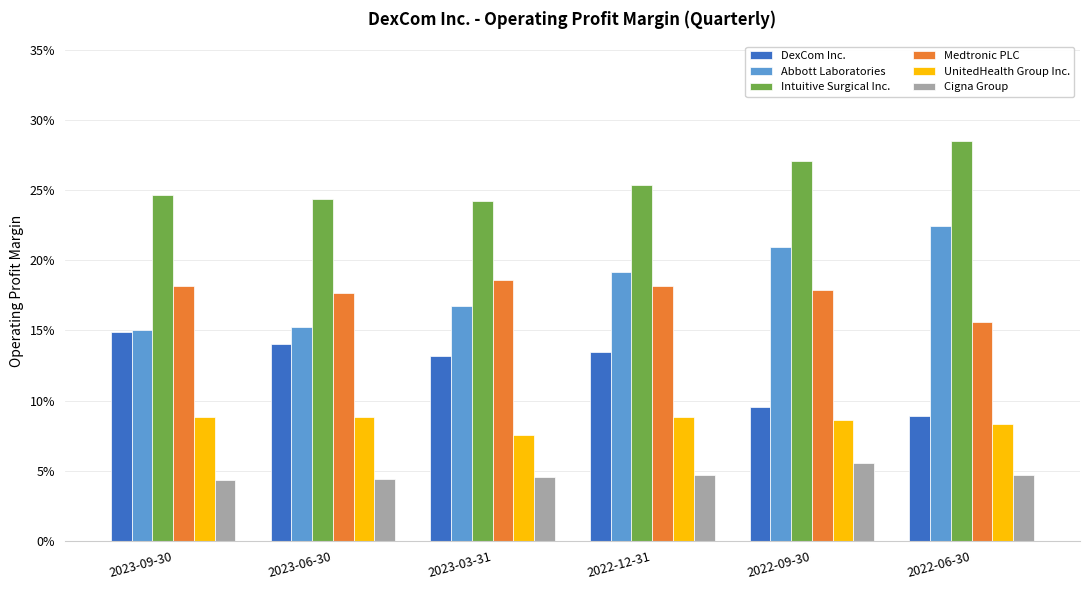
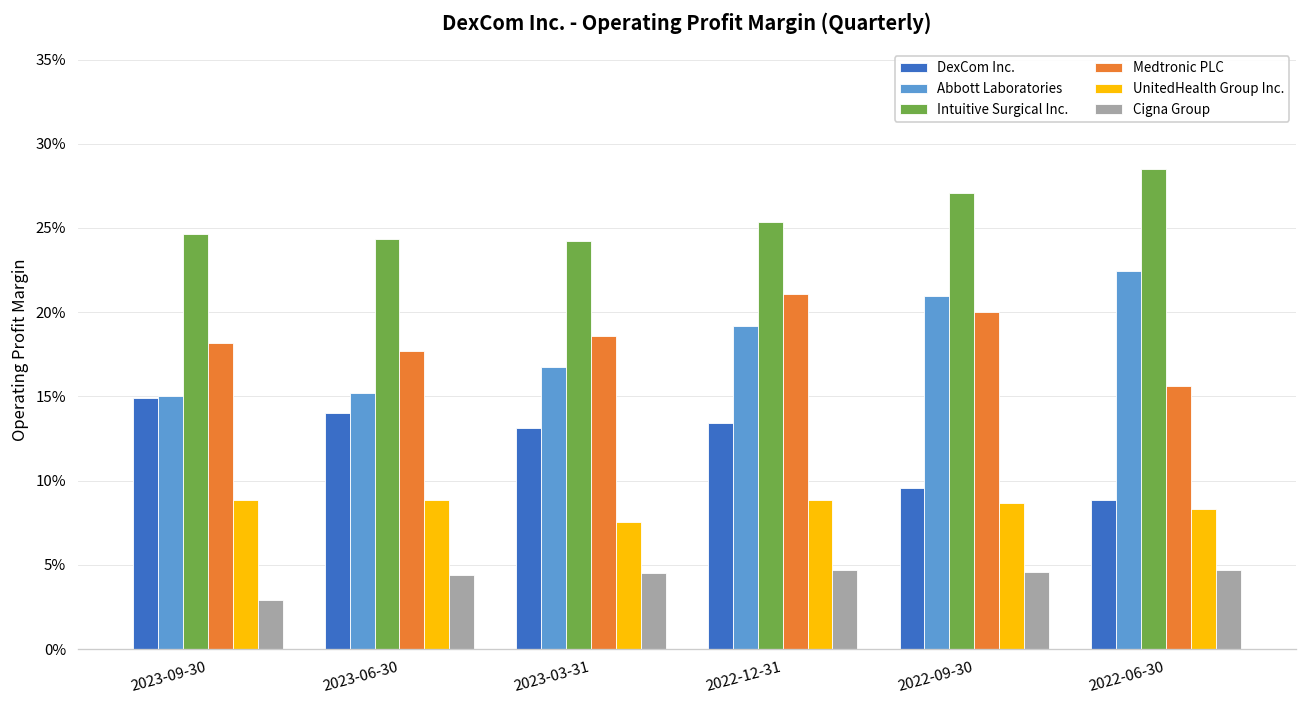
Cigna Group, 2023-09-30: 4.3% -> 2.9%
Medtronic PLC, 2022-12-31: 18.2% -> 21.1%
Medtronic PLC, 2022-09-30: 17.9% -> 20.0%
Cigna Group, 2022-09-30: 5.5% -> 4.6%
